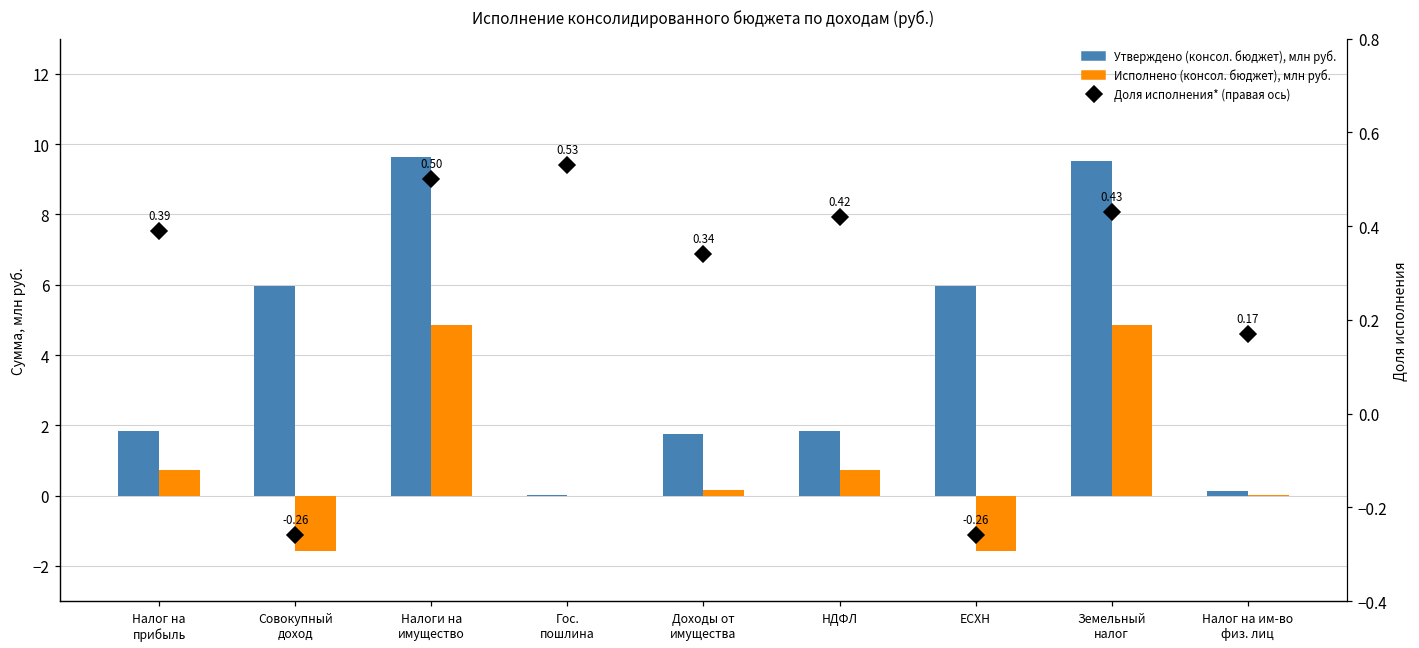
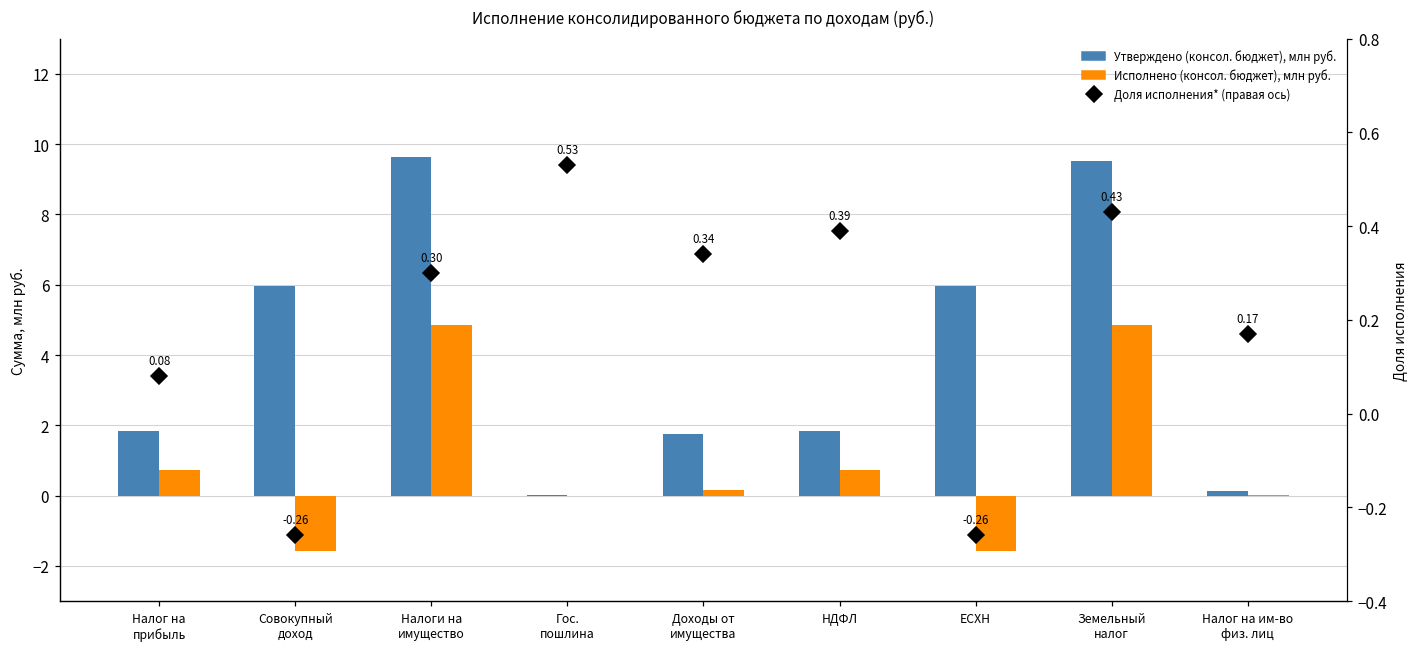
Доля исполнения* (правая ось), Налог на прибыль: 0.39 -> 0.08
Доля исполнения* (правая ось), Налоги на имущество: 0.50 -> 0.30
Доля исполнения* (правая ось), НДФЛ: 0.42 -> 0.39
